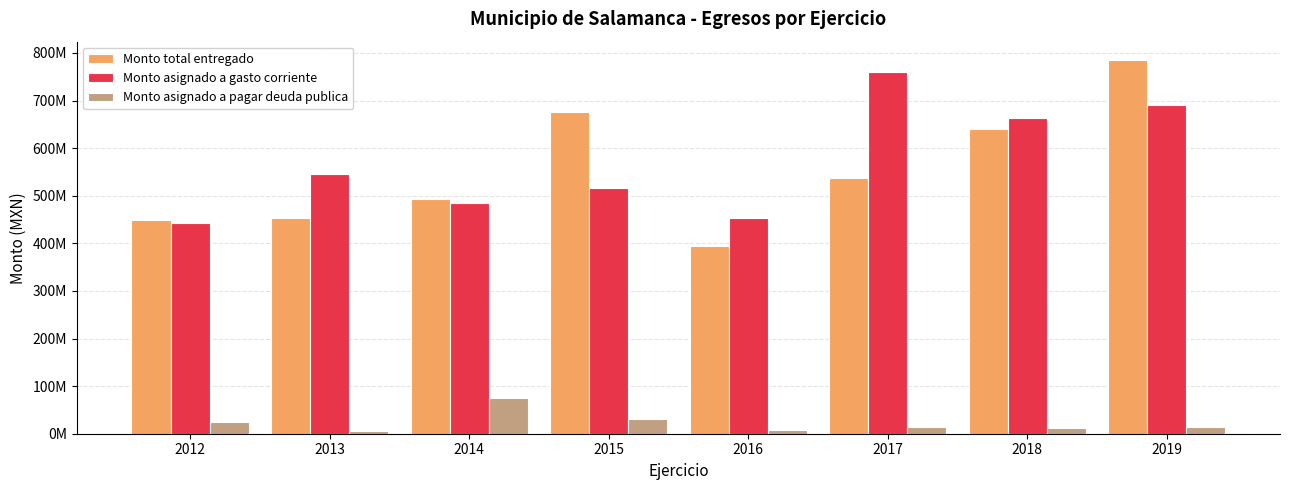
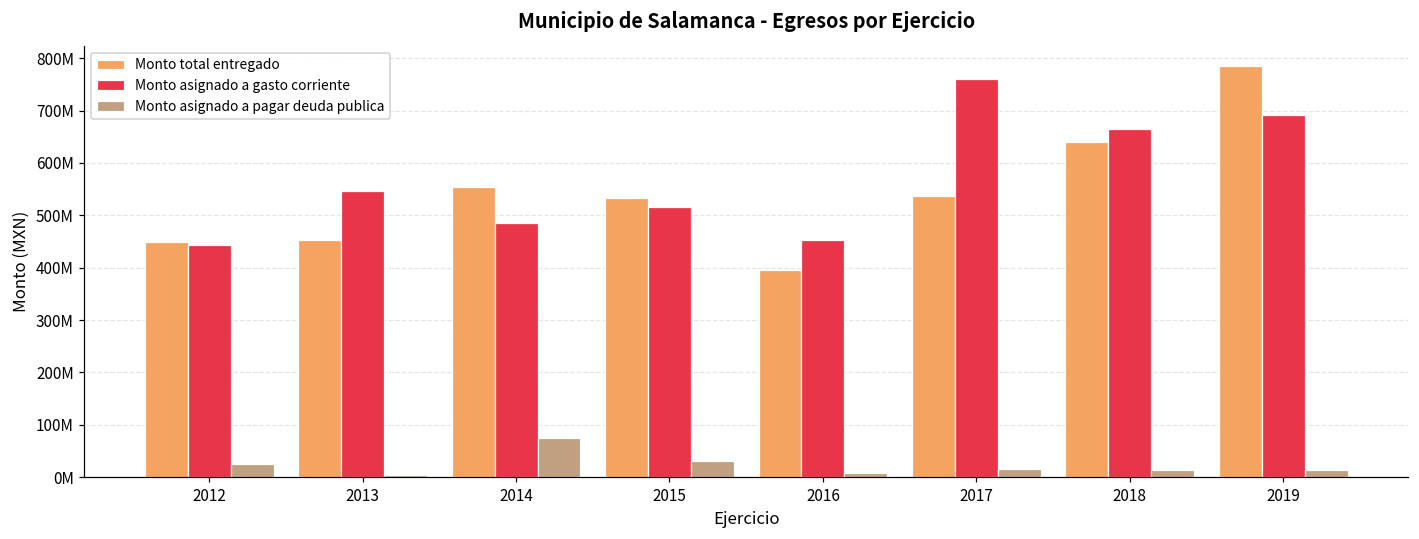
Monto total entregado, 2014: 490000000 -> 550000000
Monto total entregado, 2015: 680000000 -> 530000000
